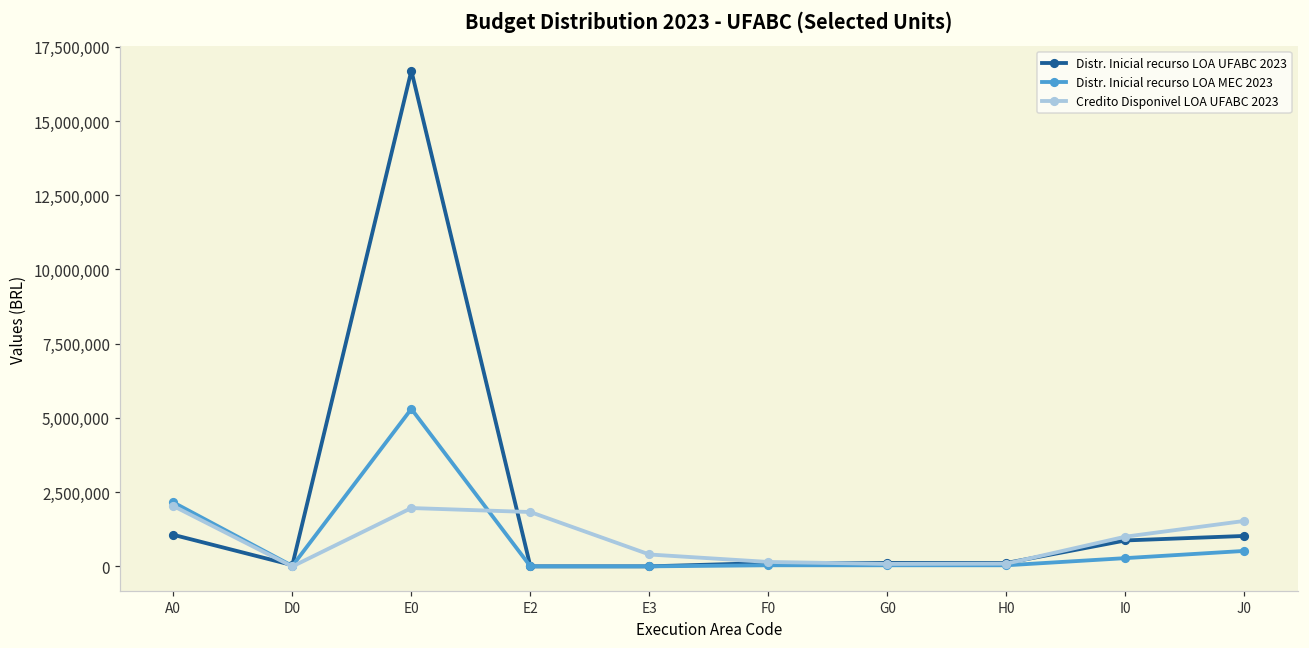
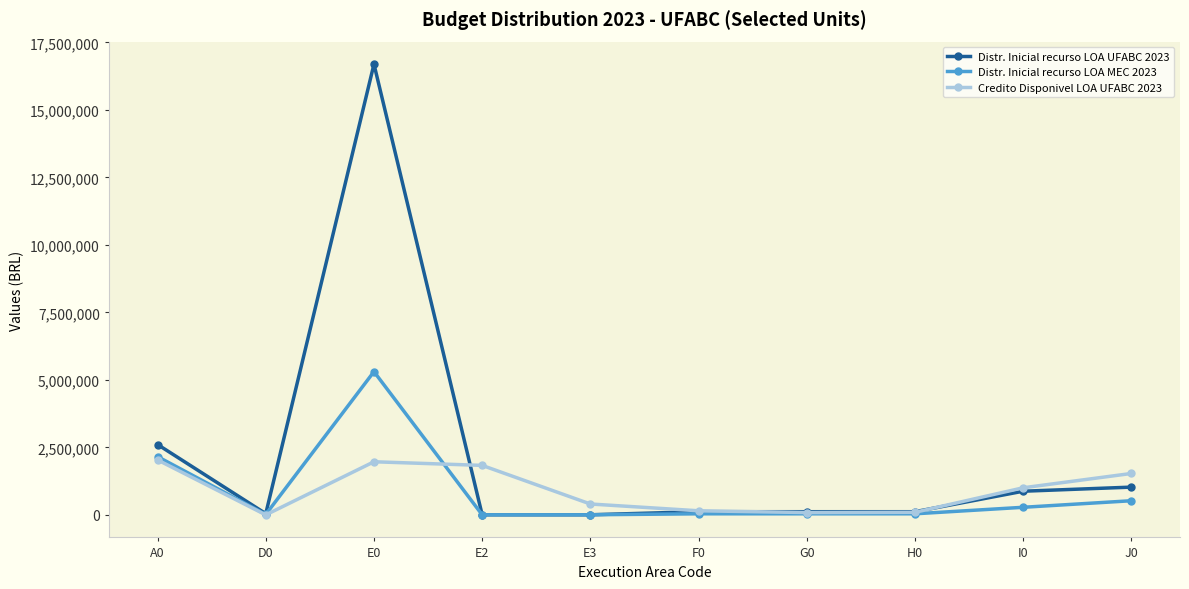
Distr. Inicial recurso LOA UFABC 2023, A0: 1,100,000 -> 2,600,000
